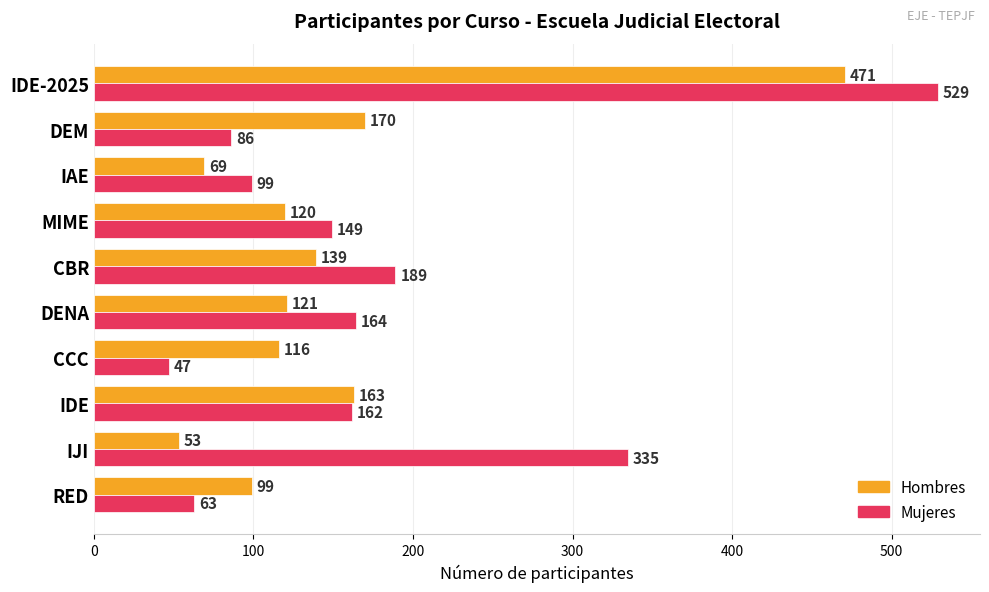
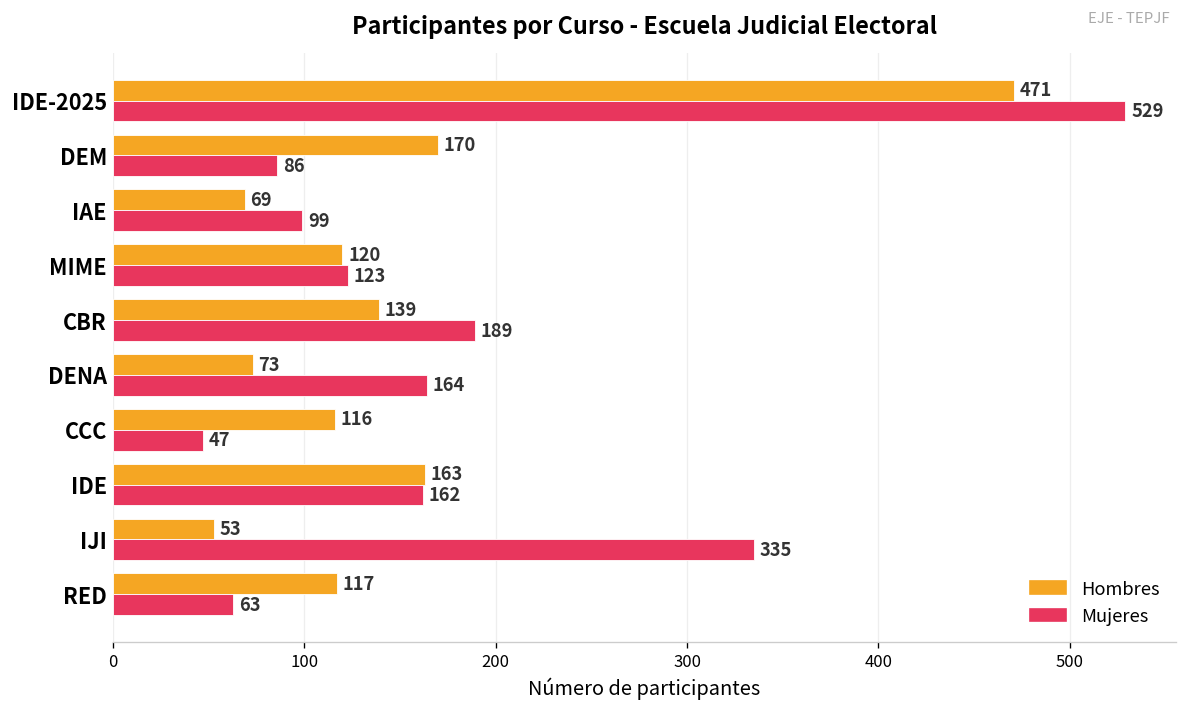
Mujeres, MIME: 149 -> 123
Hombres, DENA: 121 -> 73
Hombres, RED: 99 -> 117
